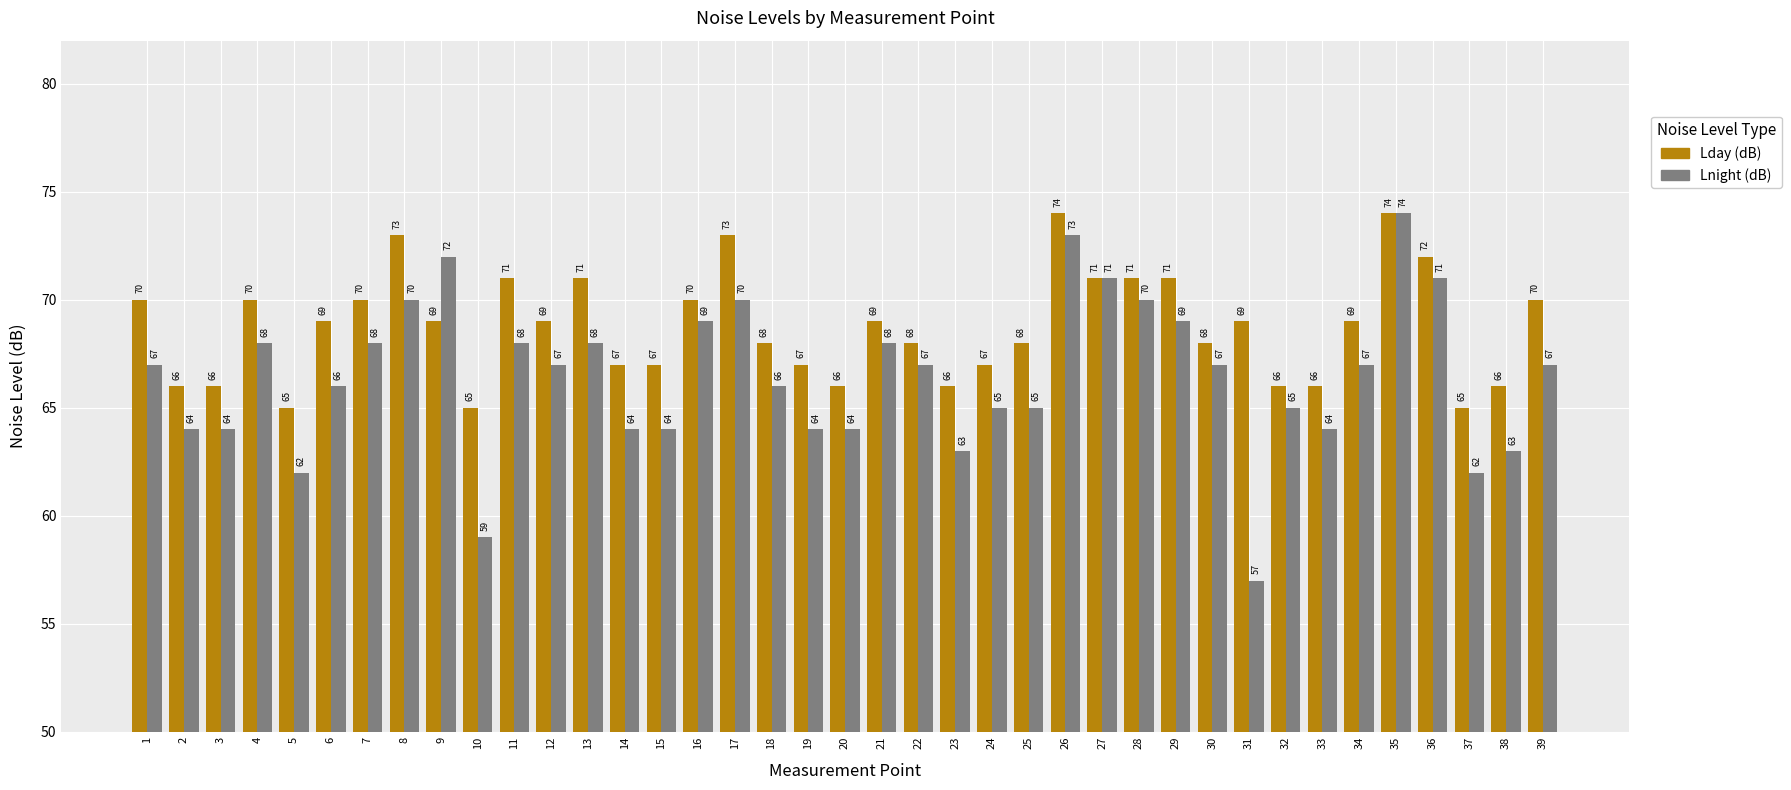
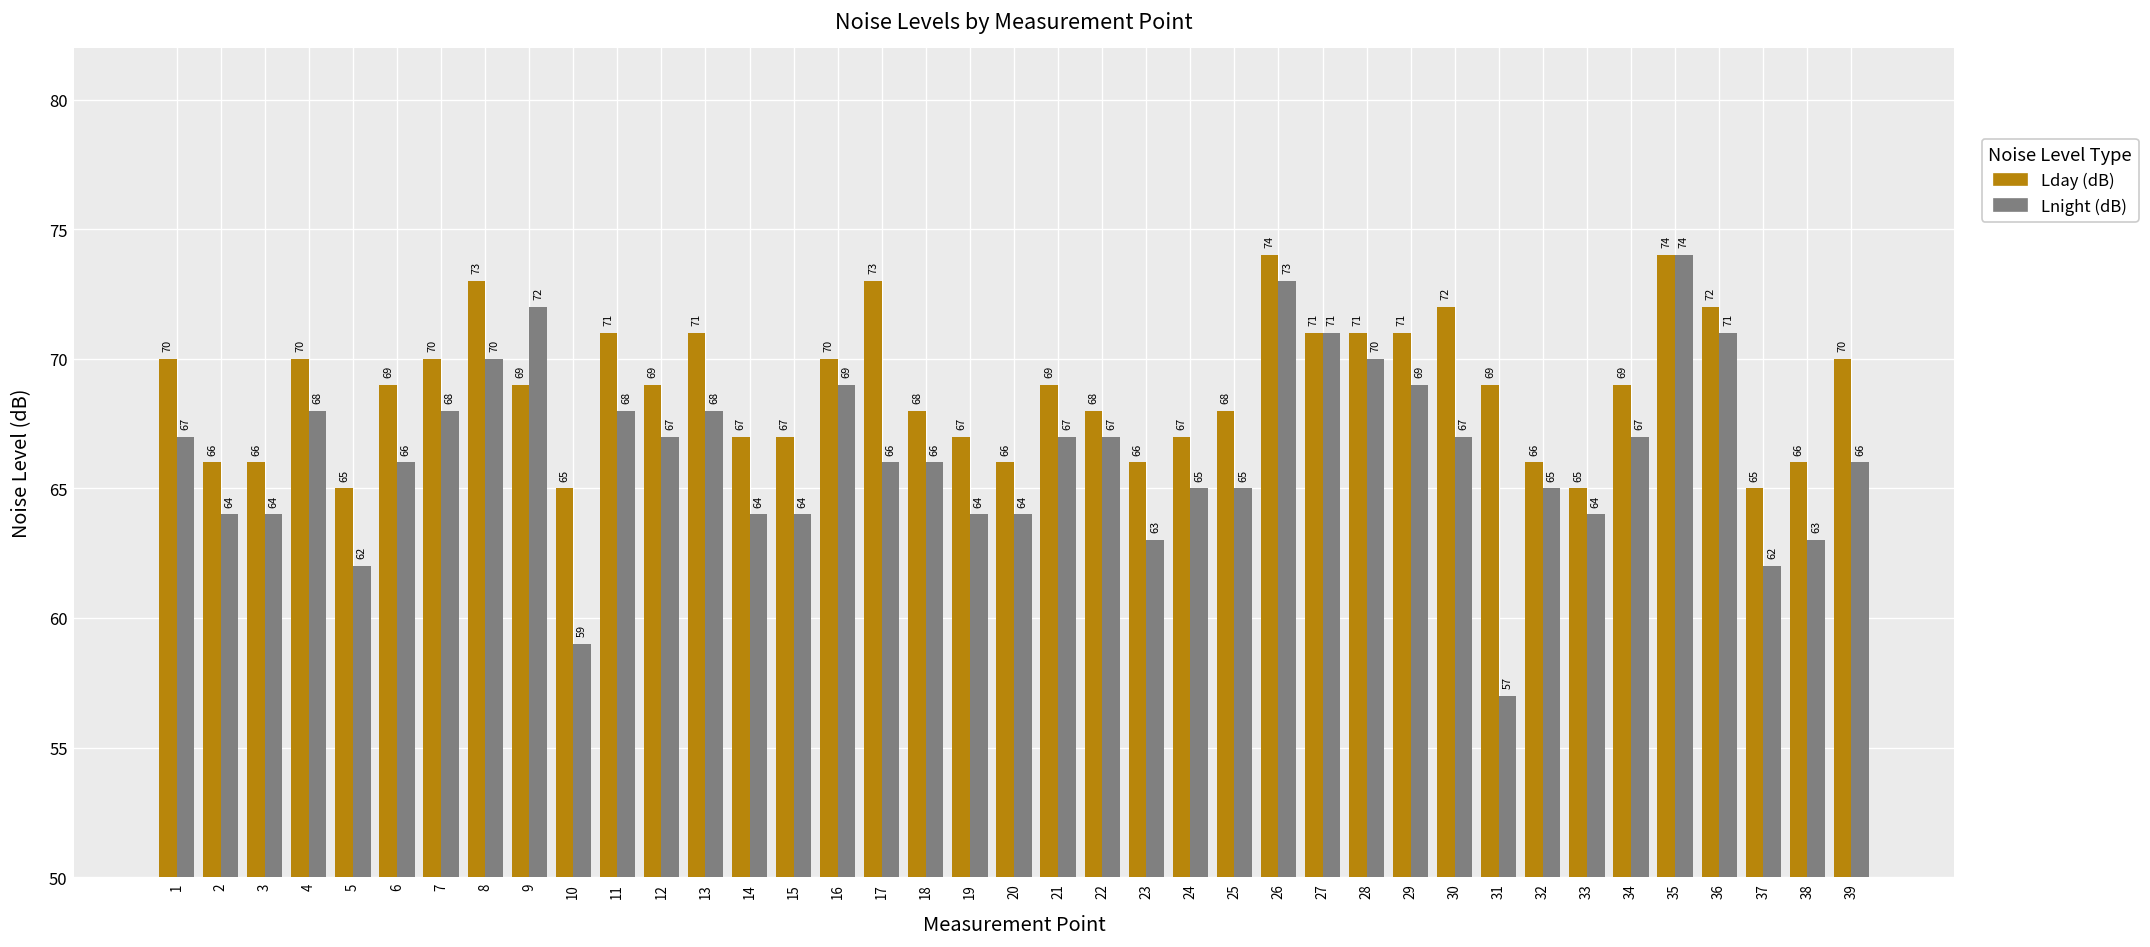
Lnight (dB), 17: 70 -> 66
Lnight (dB), 21: 68 -> 67
Lday (dB), 30: 68 -> 72
Lday (dB), 33: 66 -> 65
Lnight (dB), 39: 67 -> 66
